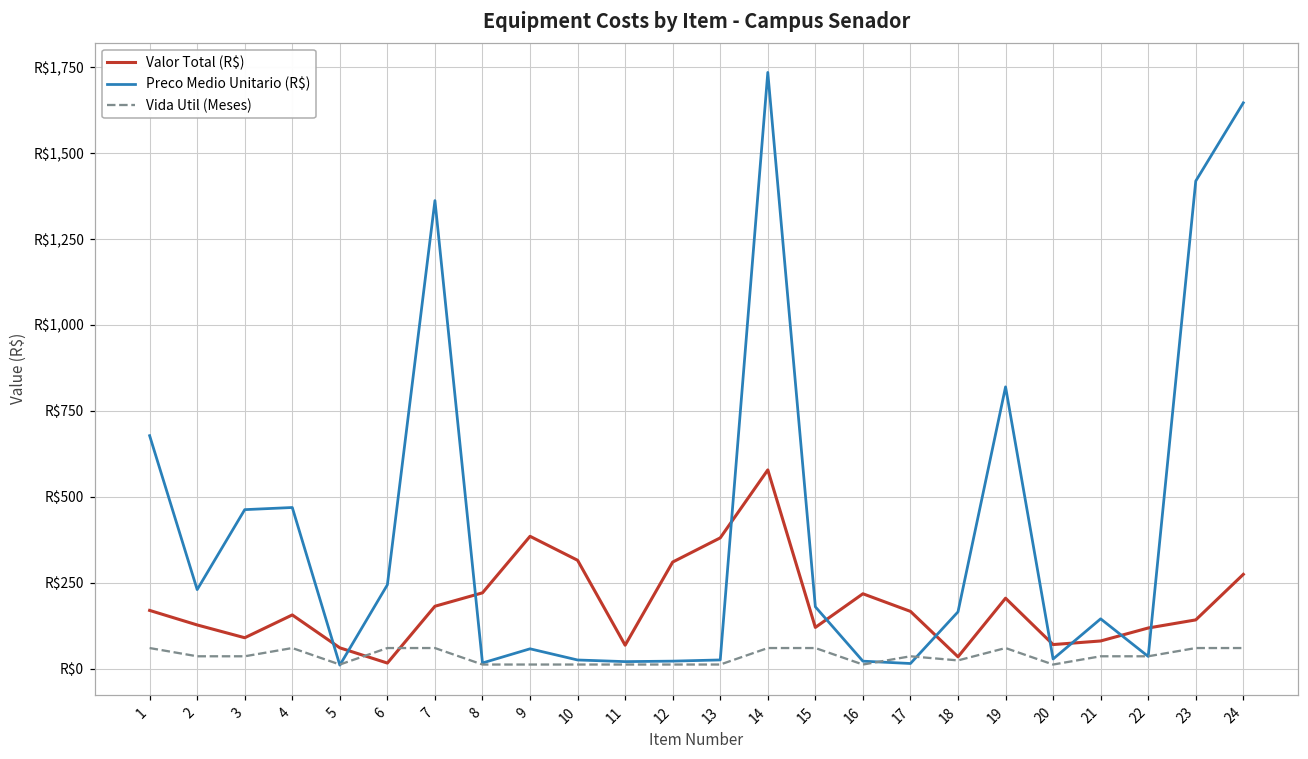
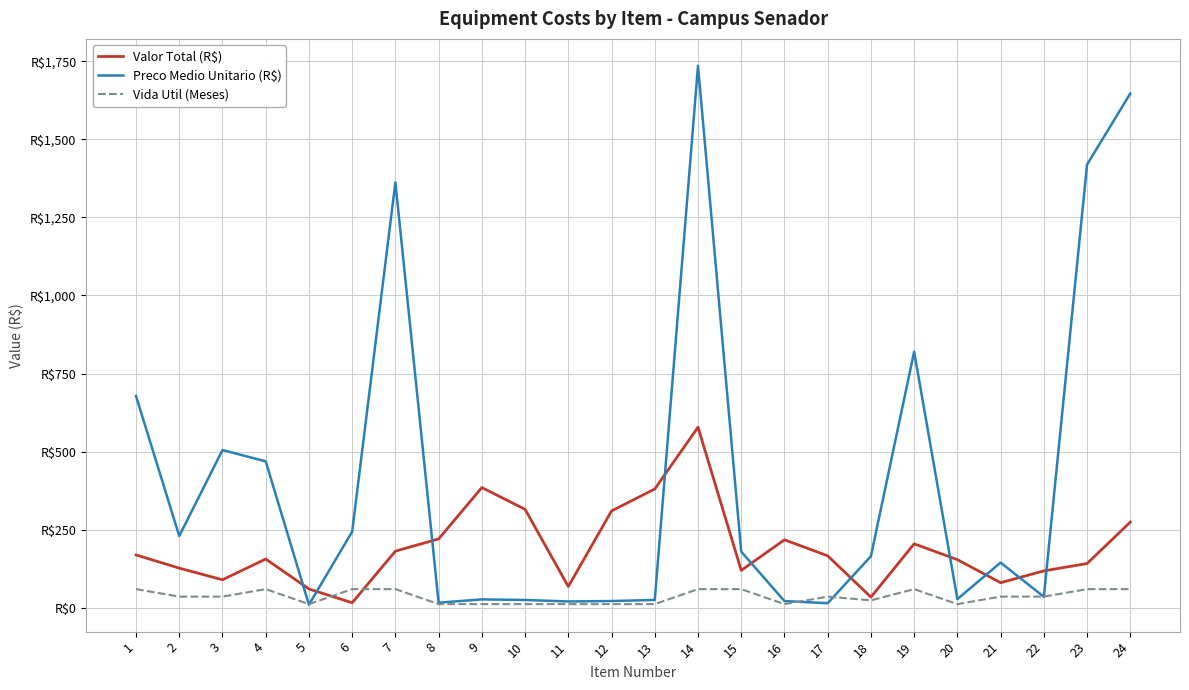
Preco Medio Unitario (R$), 3: R$460 -> R$510
Preco Medio Unitario (R$), 9: R$60 -> R$30
Valor Total (R$), 20: R$70 -> R$150
